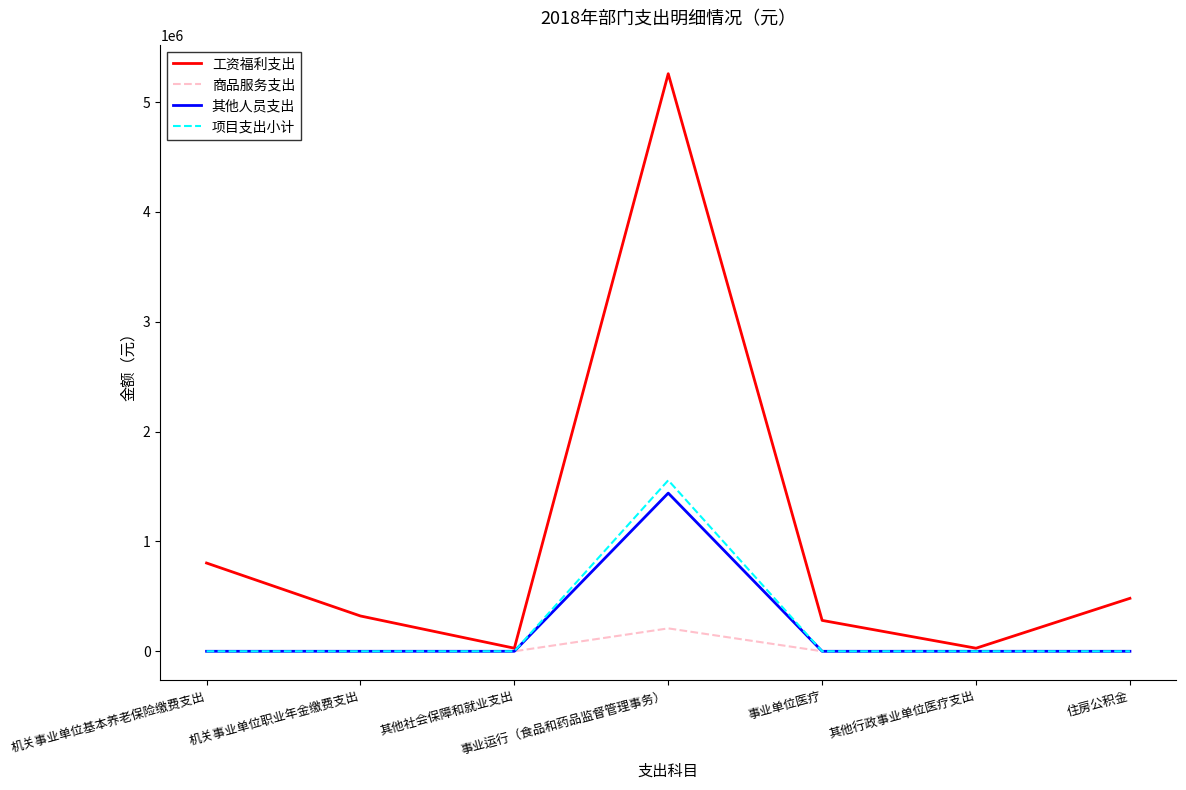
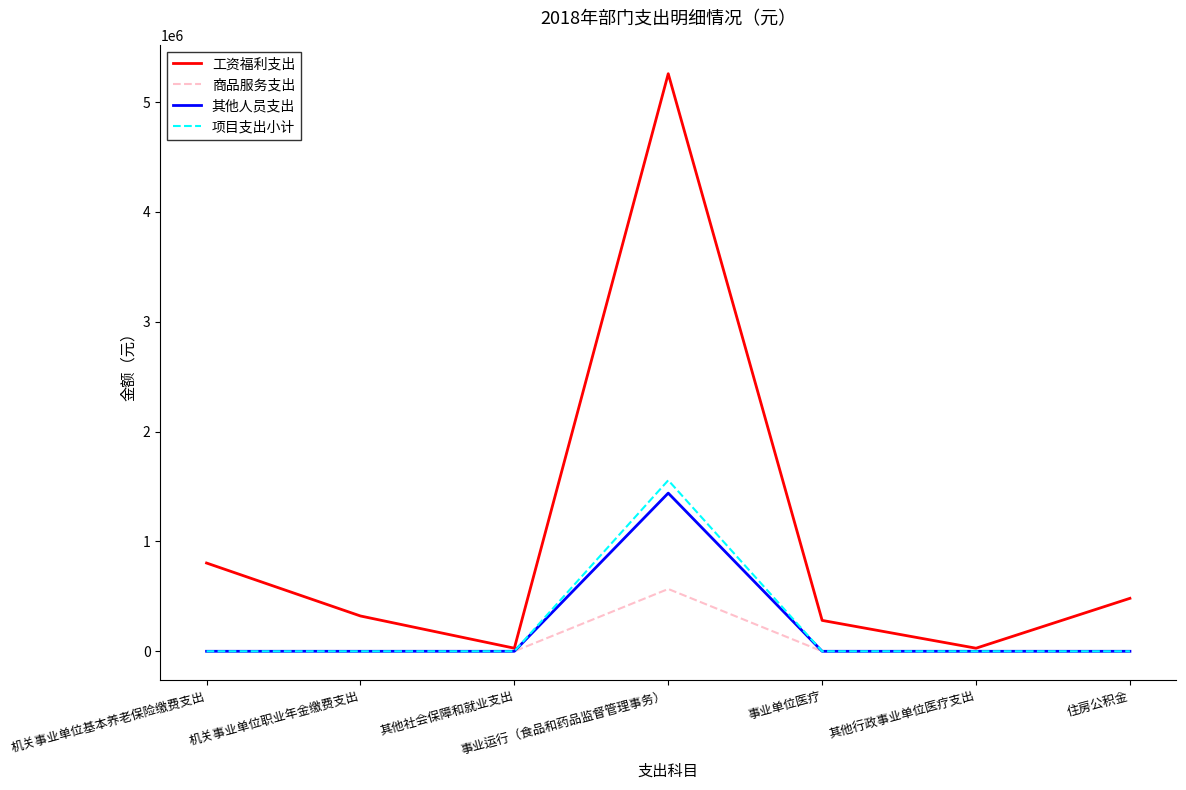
商品服务支出, 事业运行（食品和药品监督管理事务）: 210000 -> 570000
